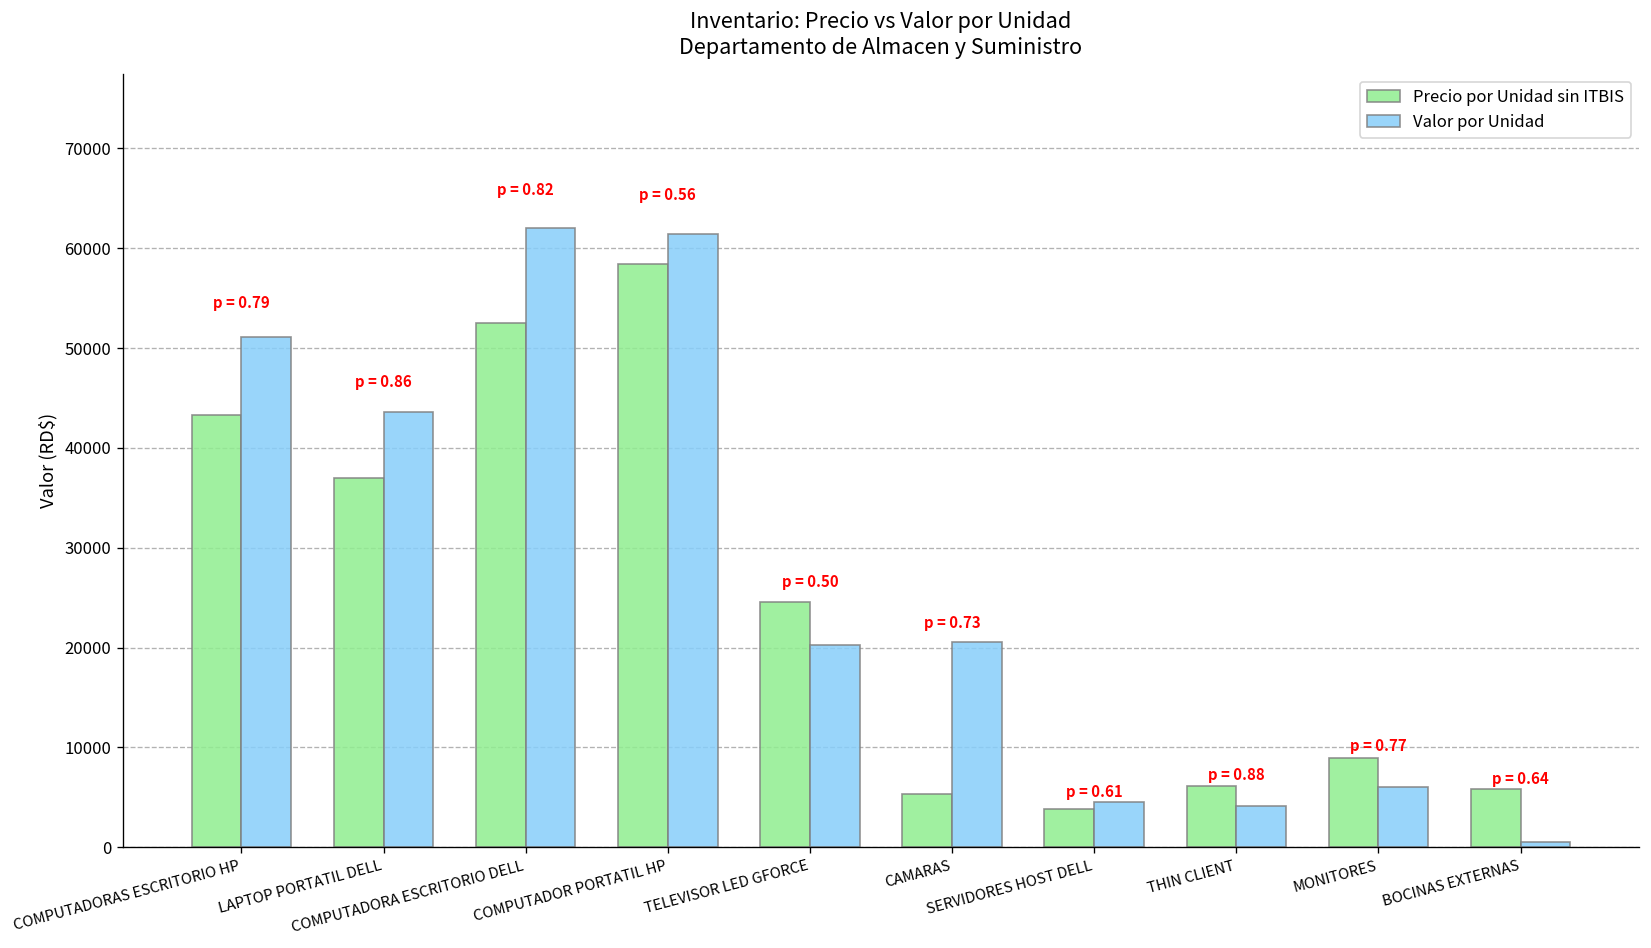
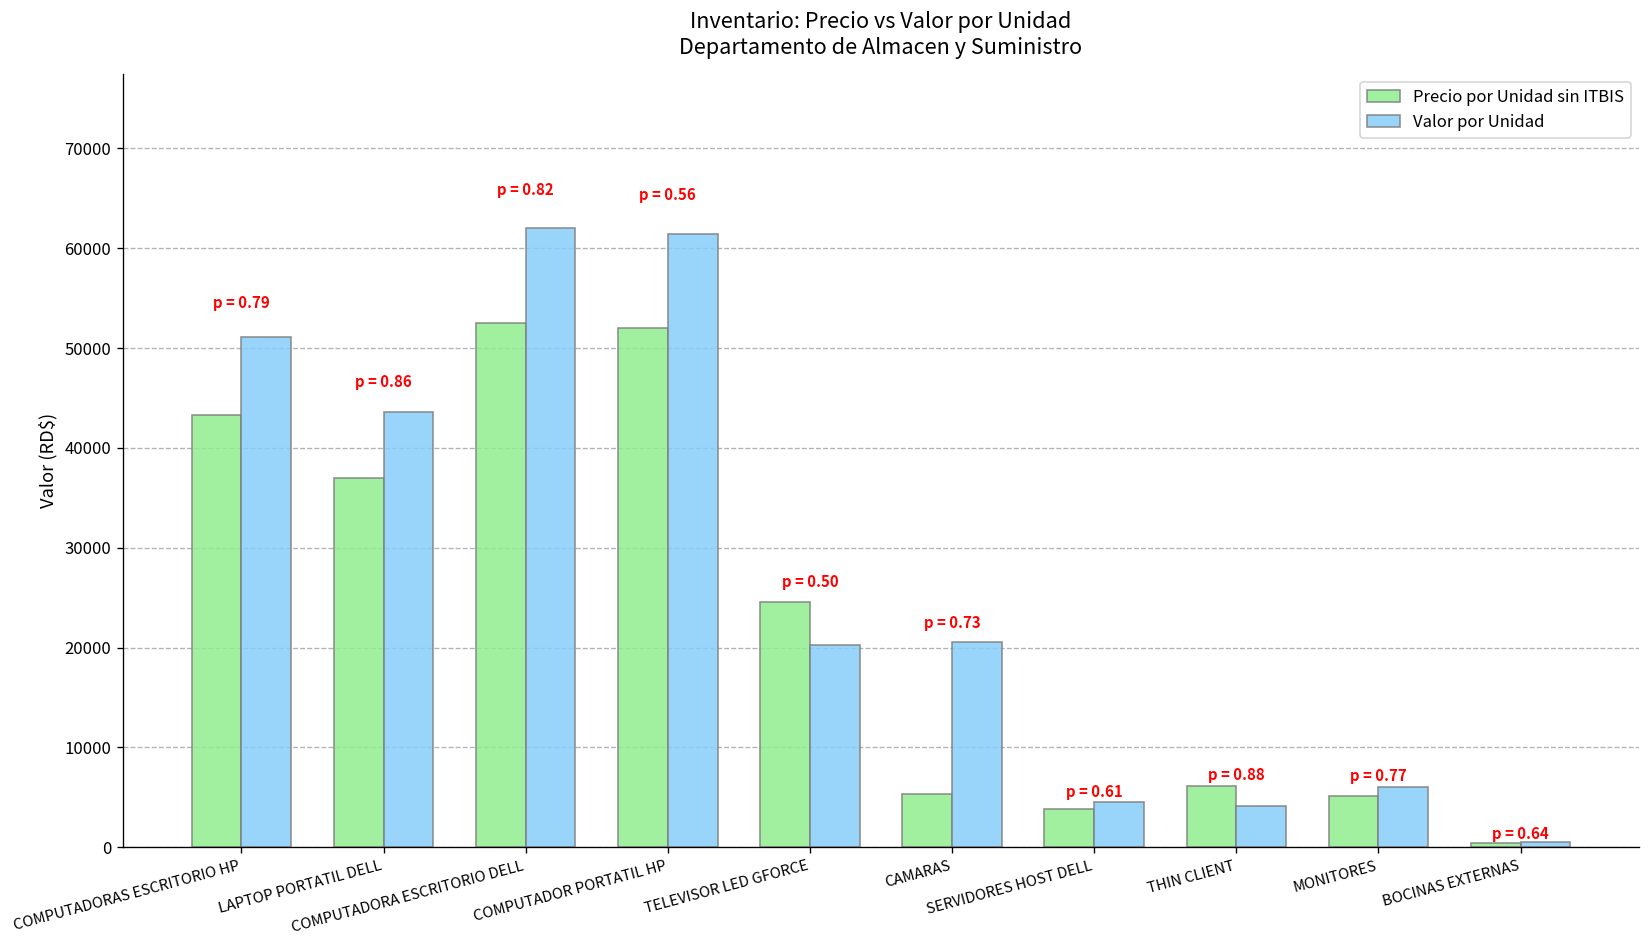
Precio por Unidad sin ITBIS, COMPUTADOR PORTATIL HP: 58000 -> 52000
Precio por Unidad sin ITBIS, MONITORES: 9000 -> 5000
Precio por Unidad sin ITBIS, BOCINAS EXTERNAS: 6000 -> 0
